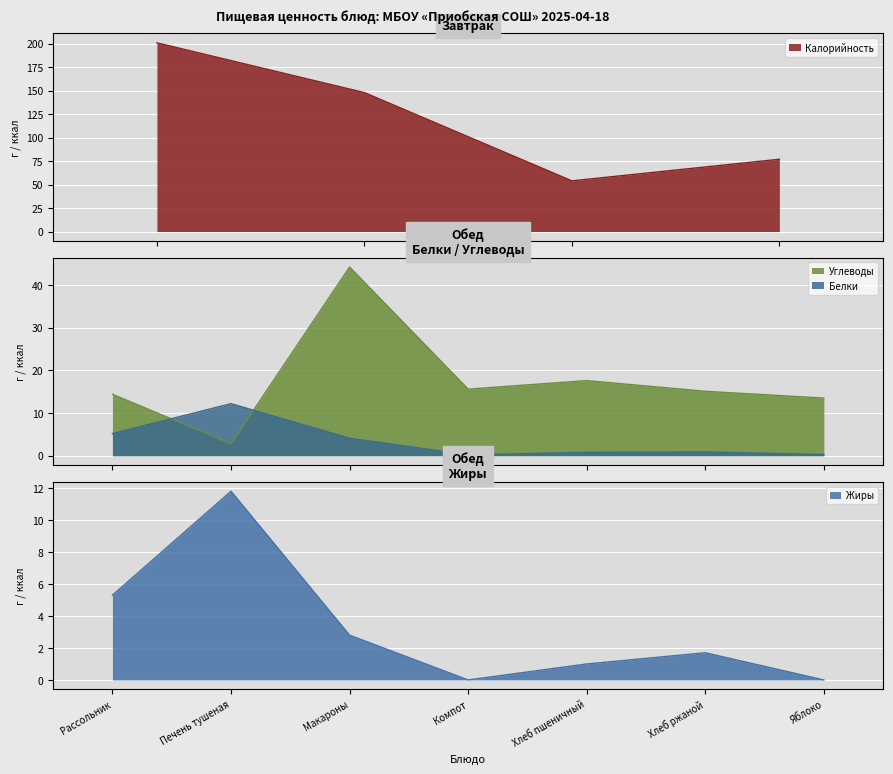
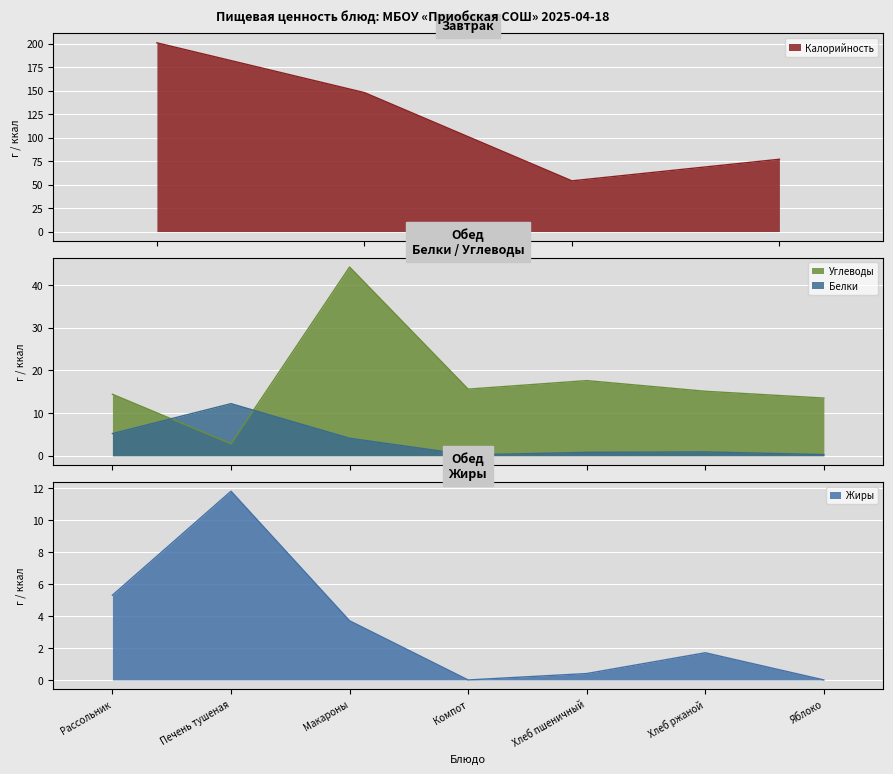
Обед Жиры, Макароны: 2.8 -> 3.7
Обед Жиры, Хлеб пшеничный: 1.0 -> 0.4
